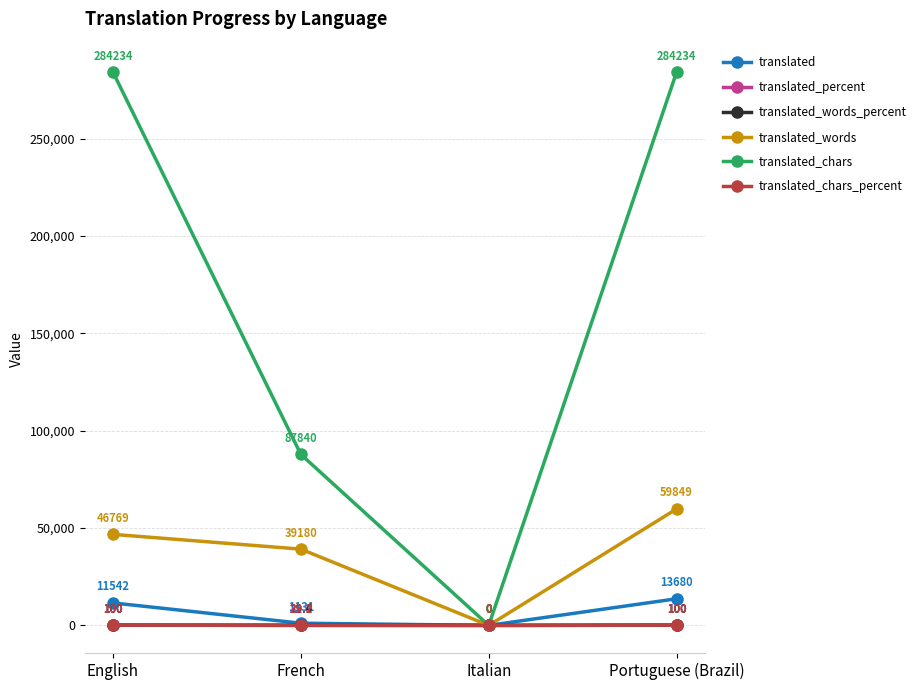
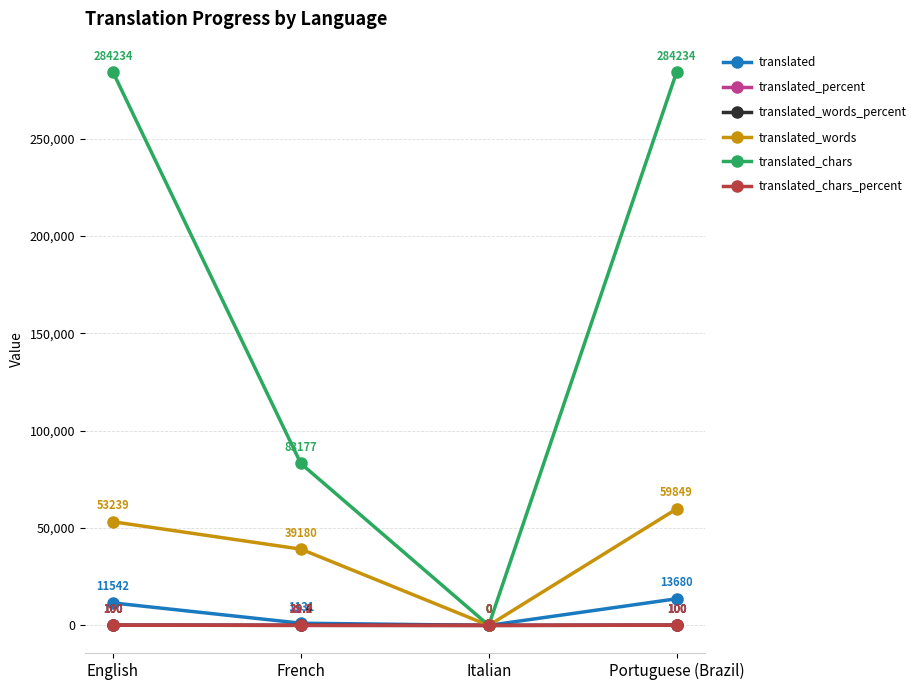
translated_words, English: 46769 -> 53239
translated_chars, French: 87840 -> 83177
